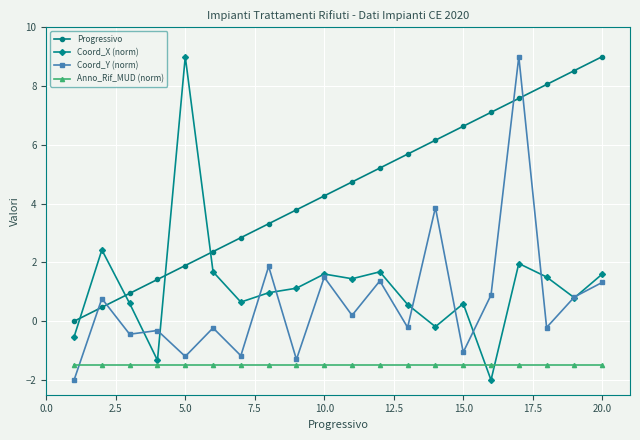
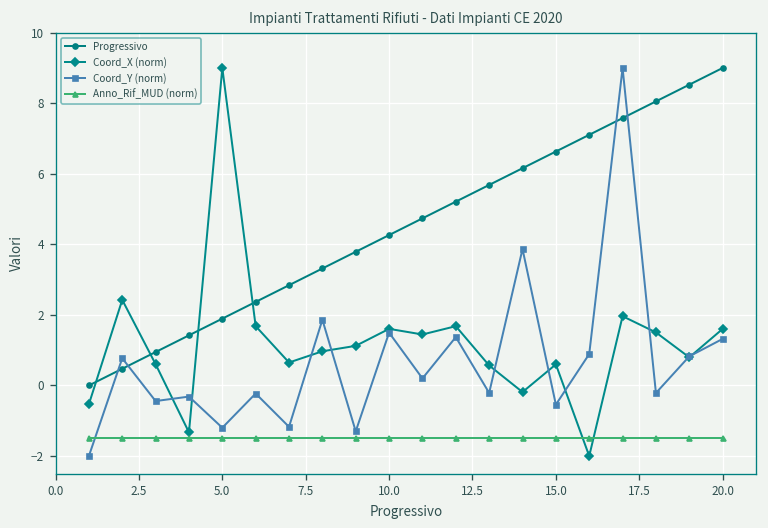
Coord_Y (norm), 15.0: -1.1 -> -0.5
